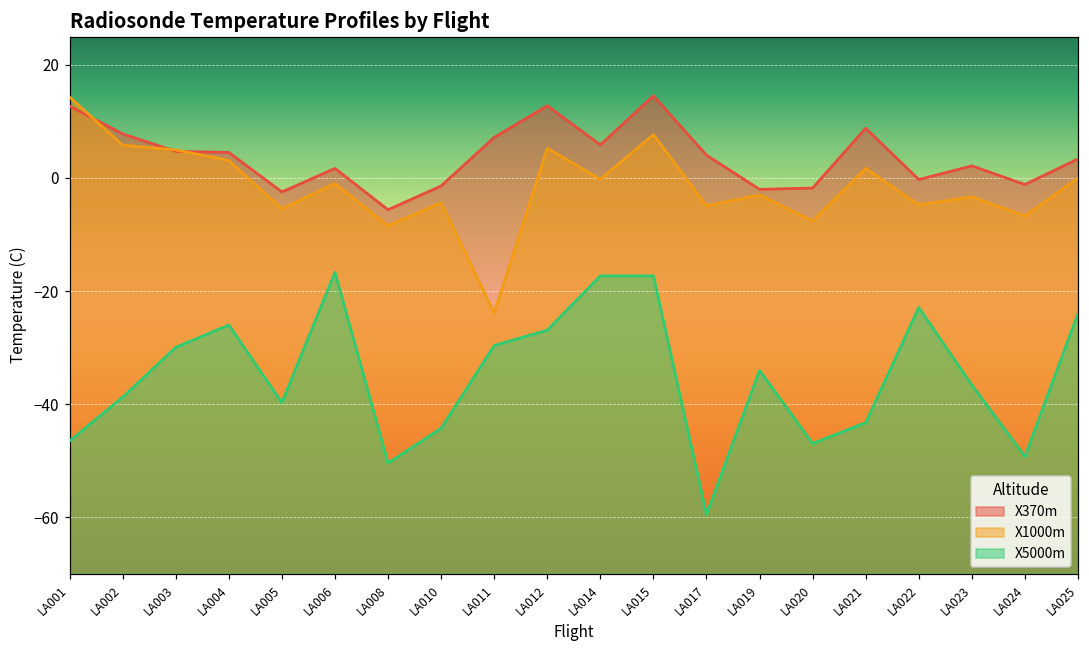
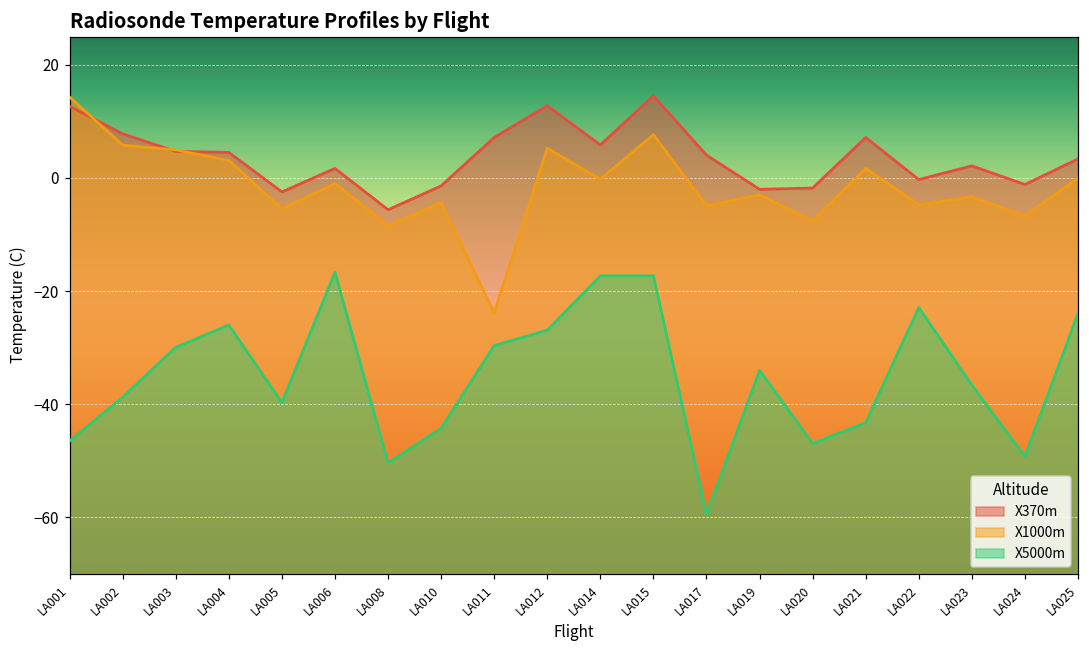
X370m, LA021: 9 -> 7
